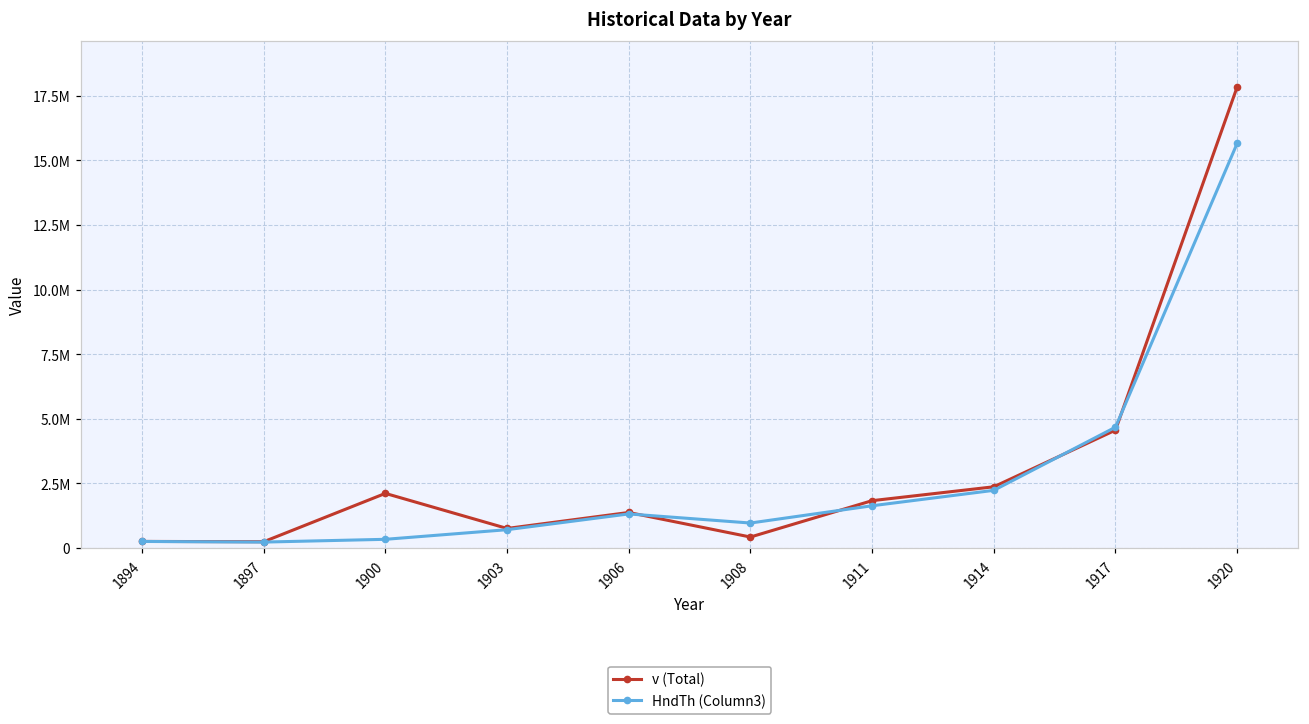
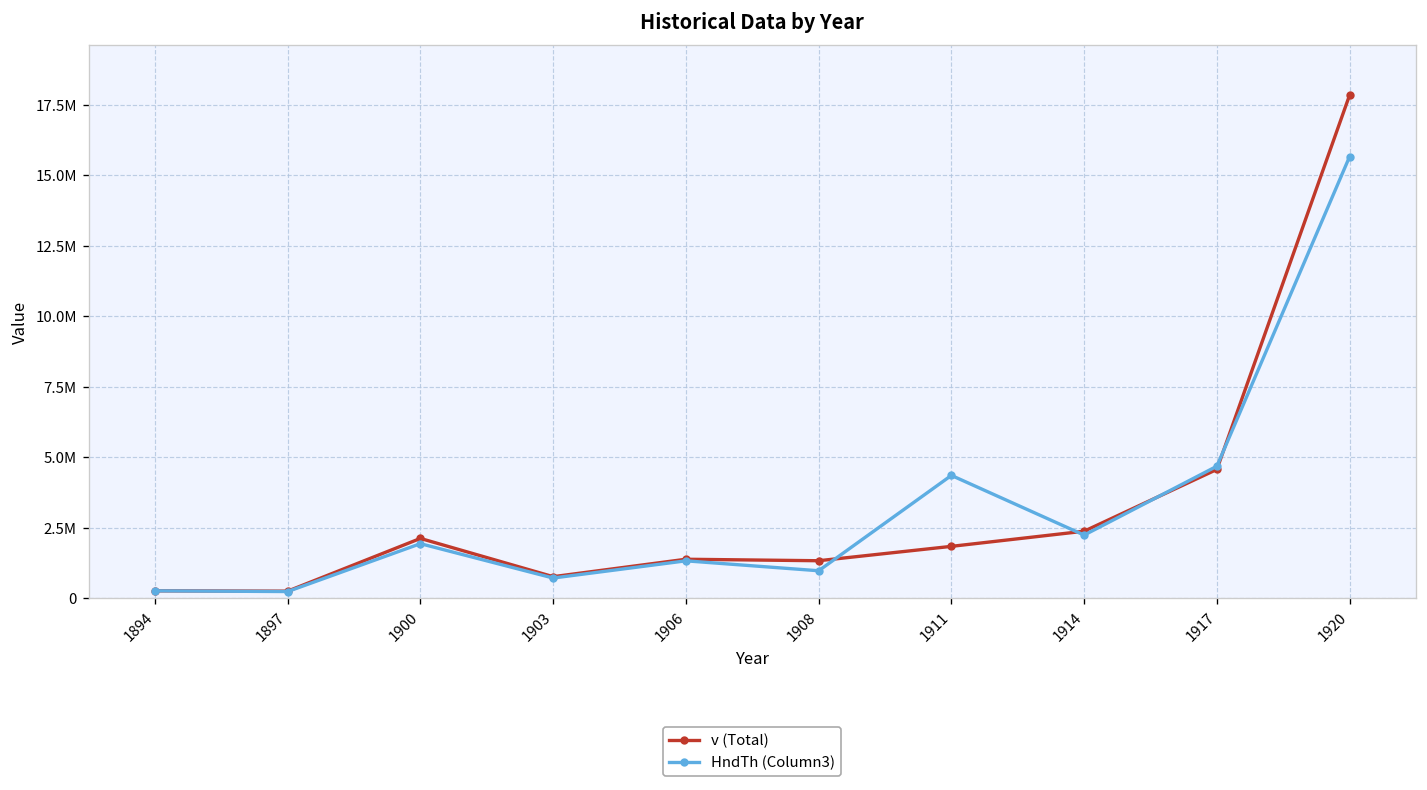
HndTh (Column3), 1900: 300000 -> 1900000
v (Total), 1908: 400000 -> 1300000
HndTh (Column3), 1911: 1600000 -> 4400000
